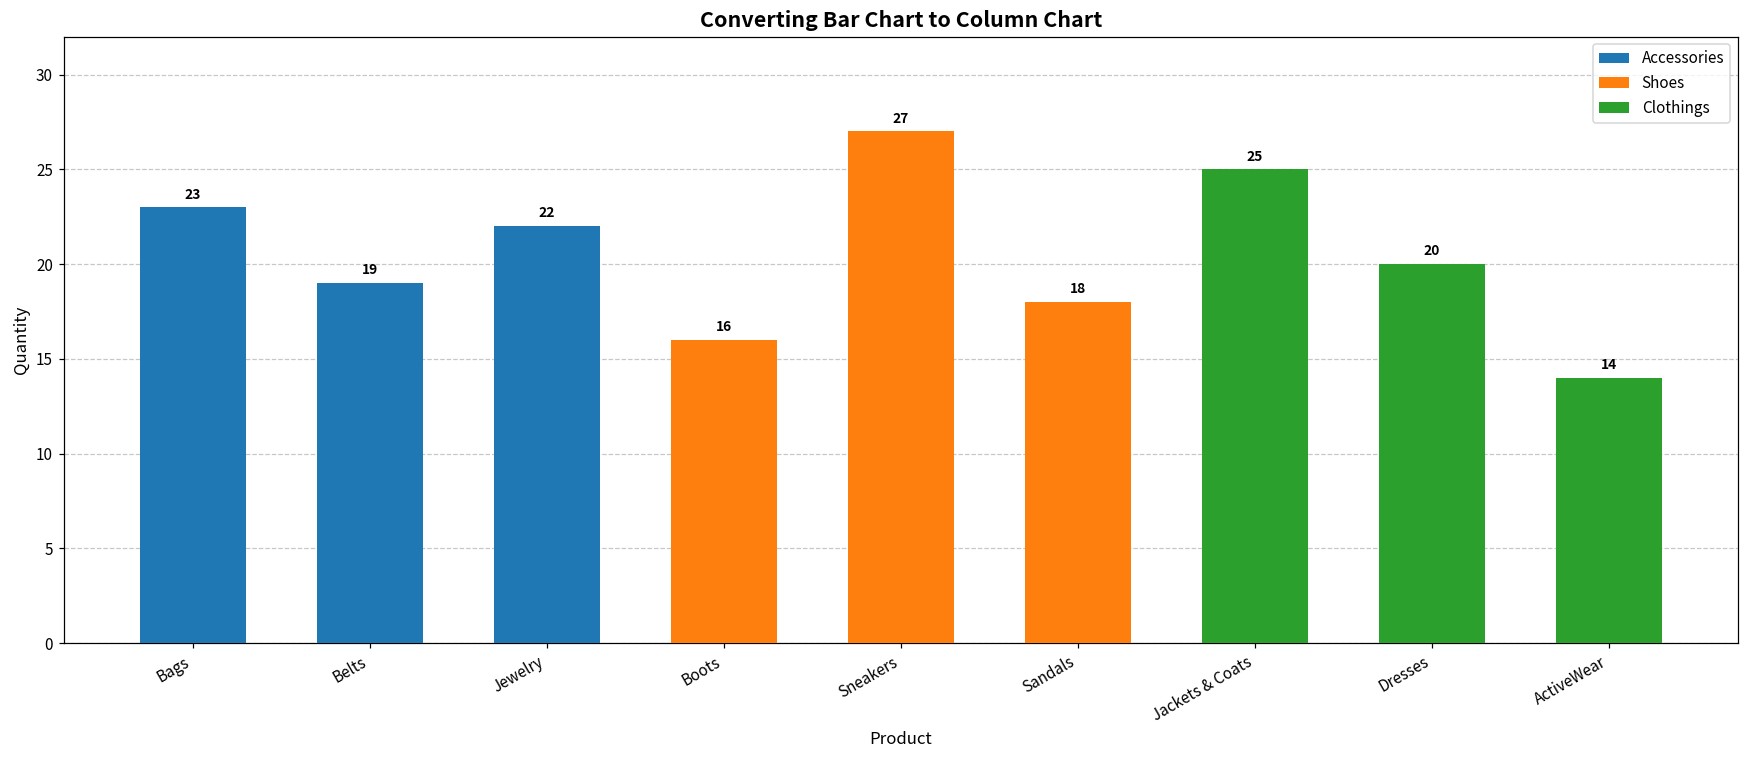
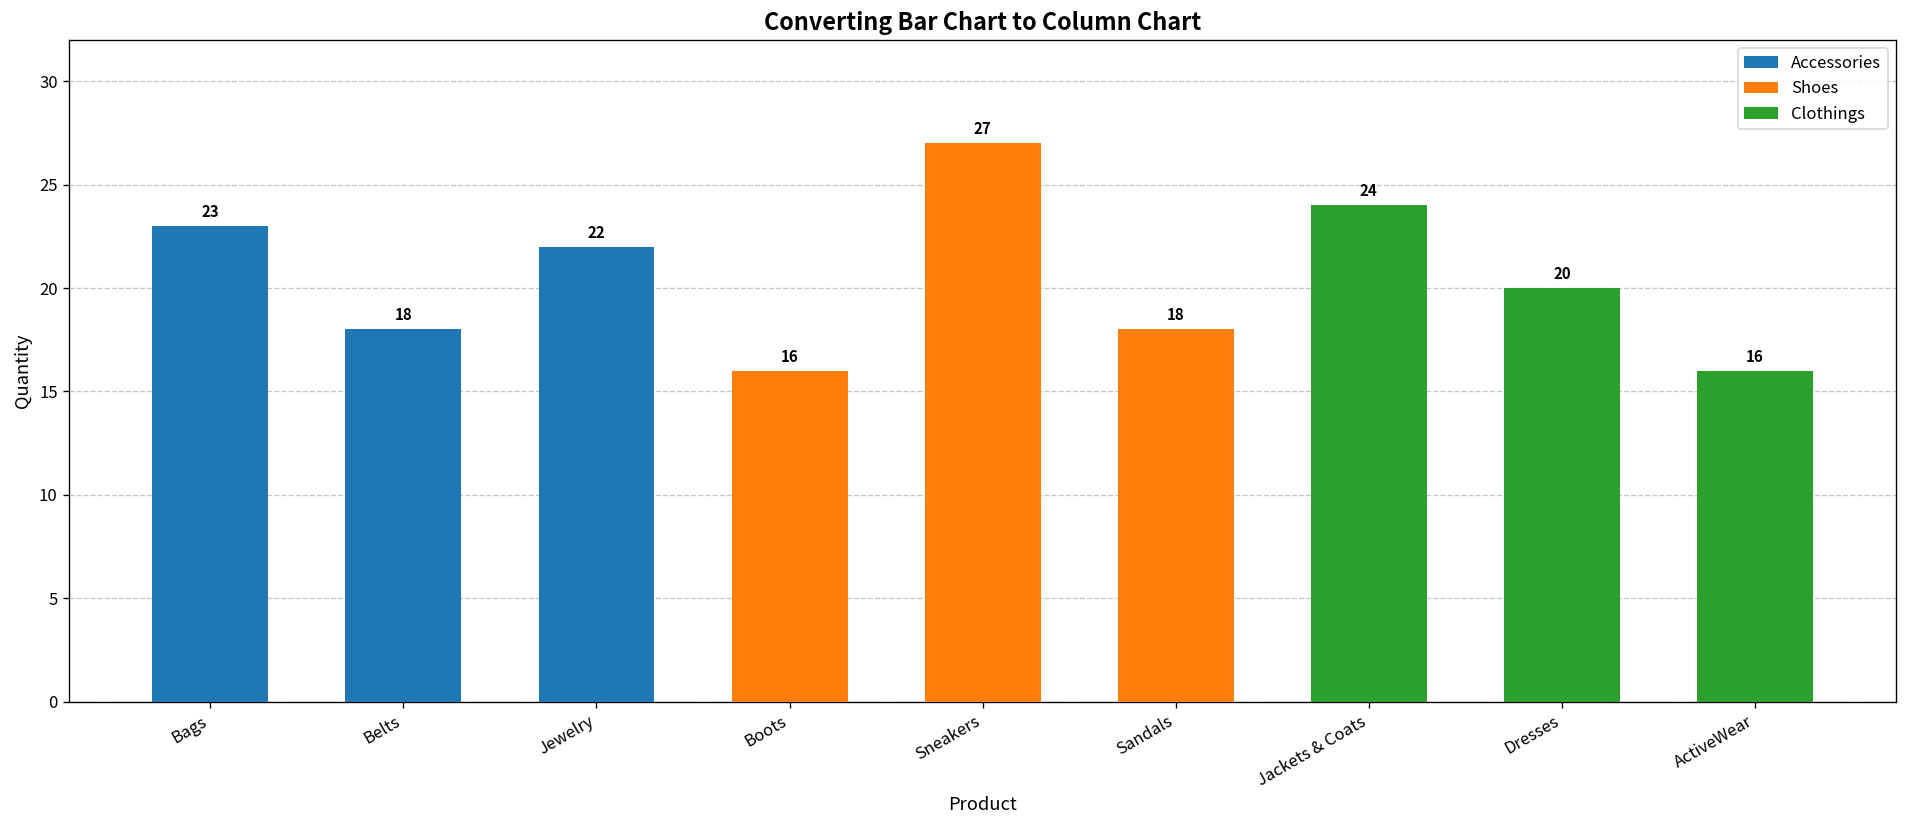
Belts: 19 -> 18
Jackets & Coats: 25 -> 24
ActiveWear: 14 -> 16
